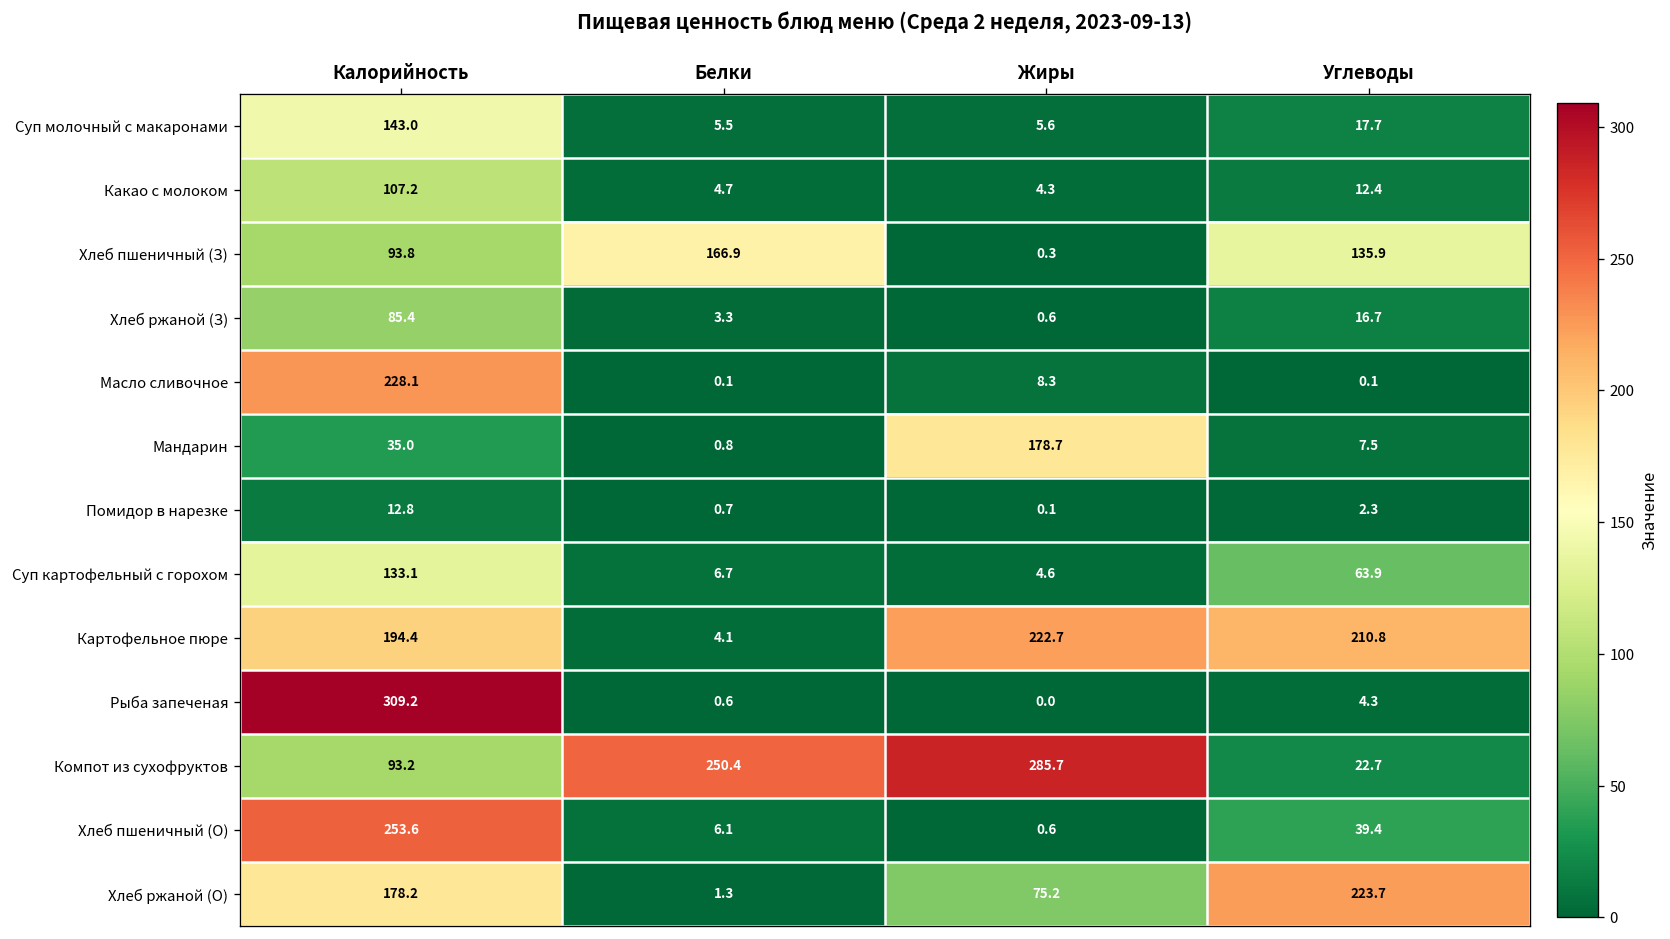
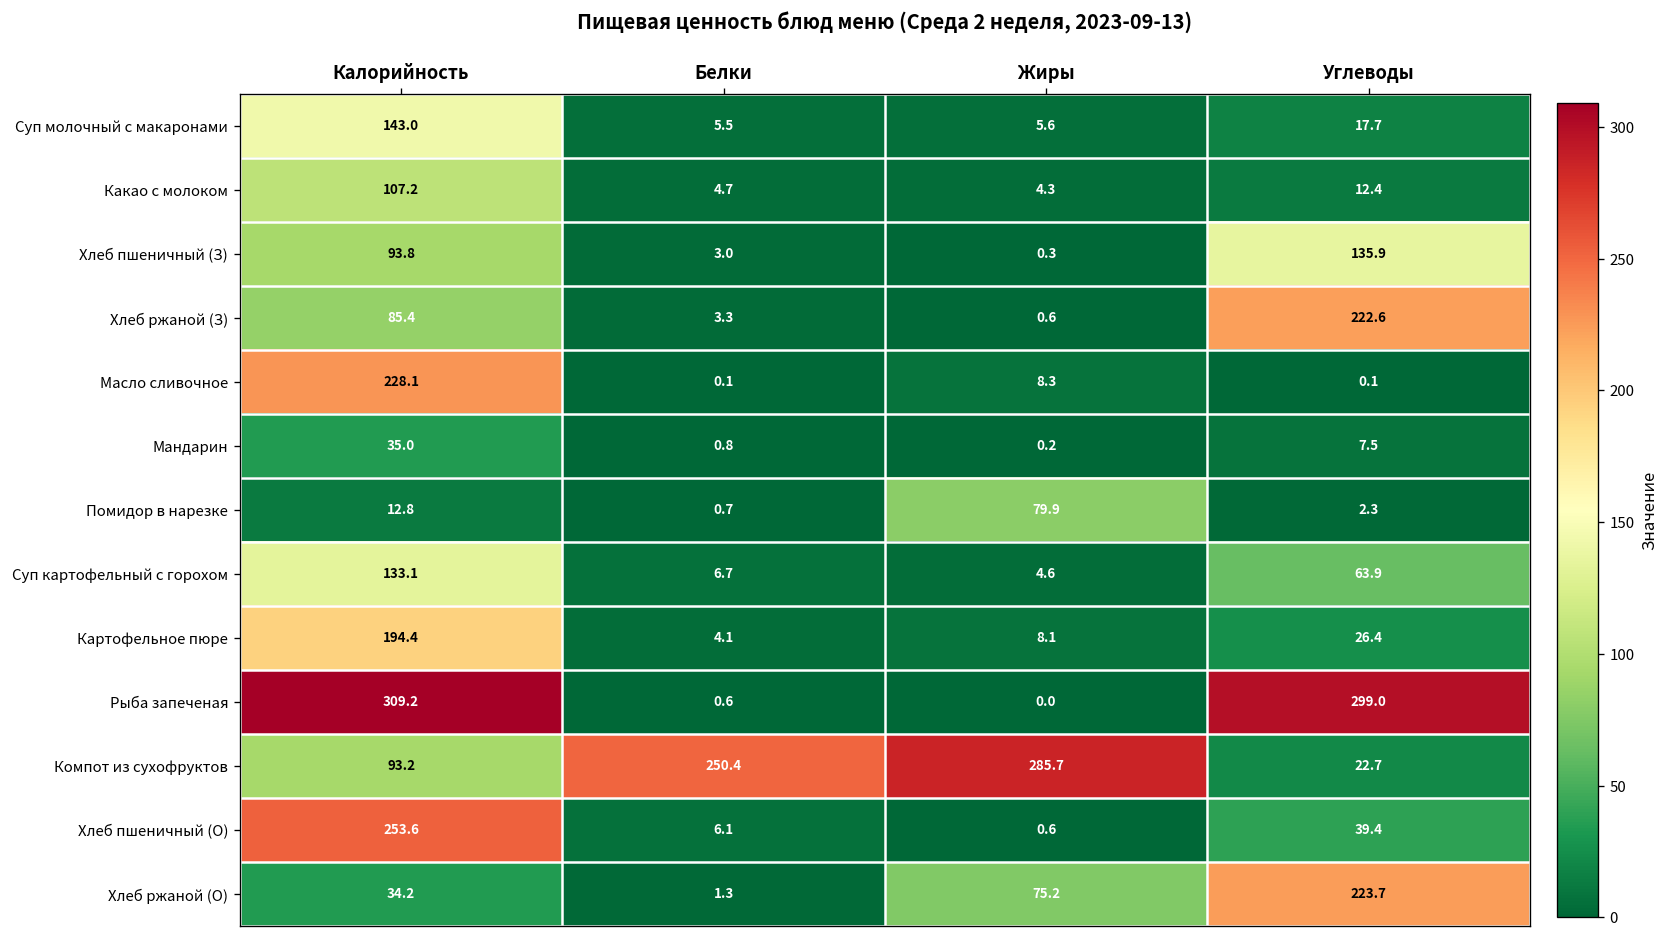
Хлеб пшеничный (З), Белки: 166.9 -> 3.0
Хлеб ржаной (З), Углеводы: 16.7 -> 222.6
Мандарин, Жиры: 178.7 -> 0.2
Помидор в нарезке, Жиры: 0.1 -> 79.9
Картофельное пюре, Жиры: 222.7 -> 8.1
Картофельное пюре, Углеводы: 210.8 -> 26.4
Рыба запеченая, Углеводы: 4.3 -> 299.0
Хлеб ржаной (О), Калорийность: 178.2 -> 34.2
